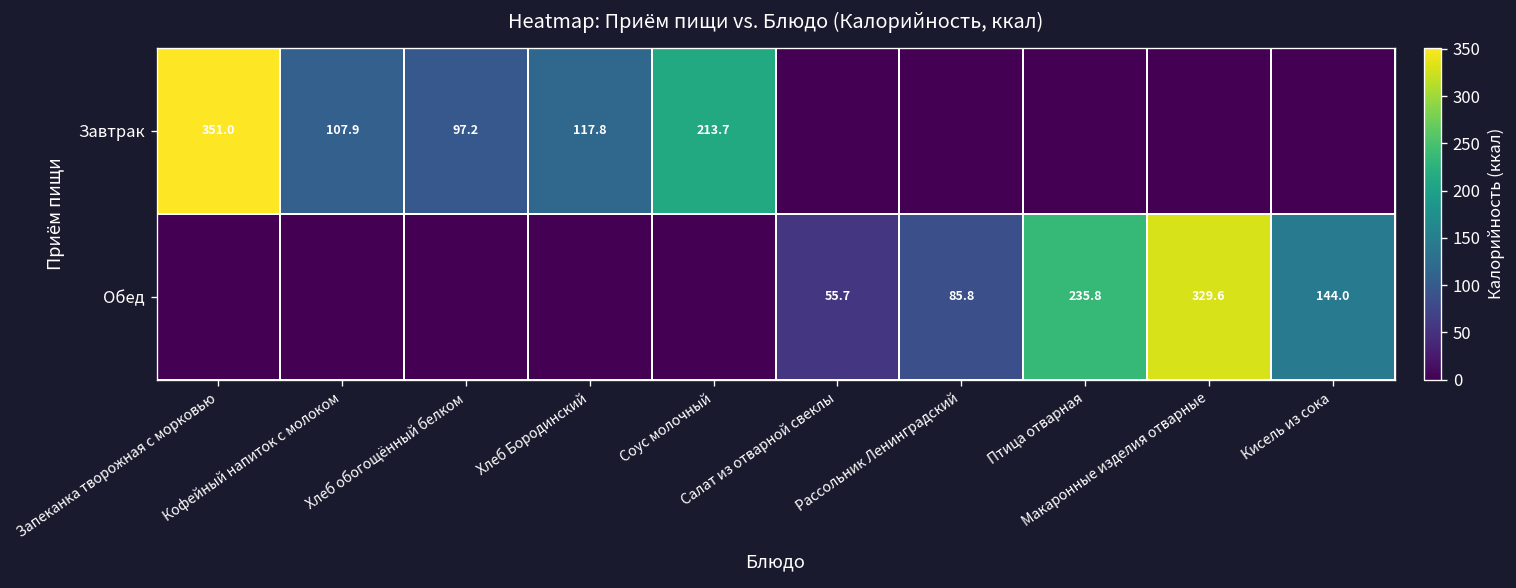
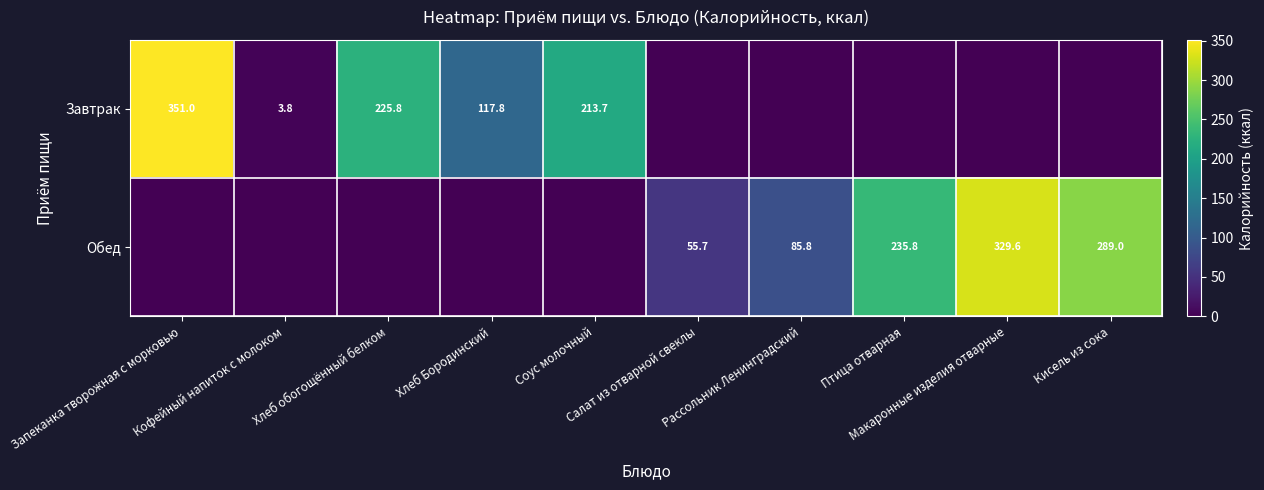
Завтрак, Кофейный напиток с молоком: 107.9 -> 3.8
Завтрак, Хлеб обогощённый белком: 97.2 -> 225.8
Обед, Кисель из сока: 144.0 -> 289.0
